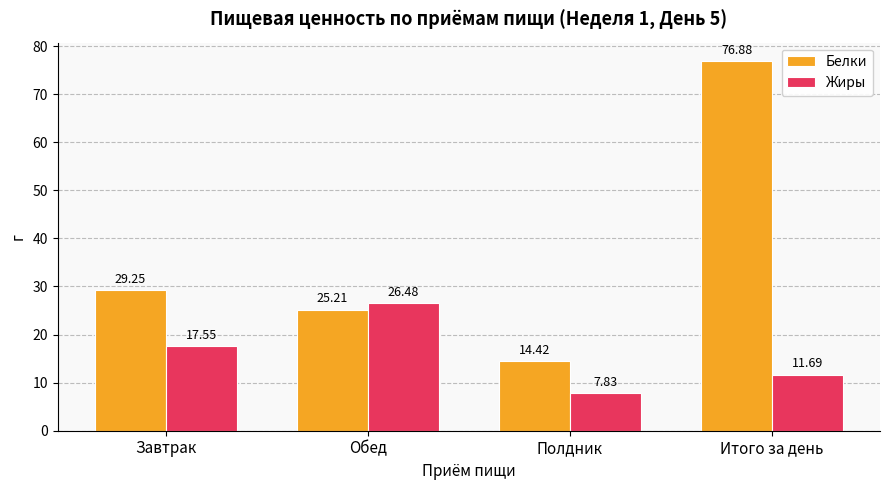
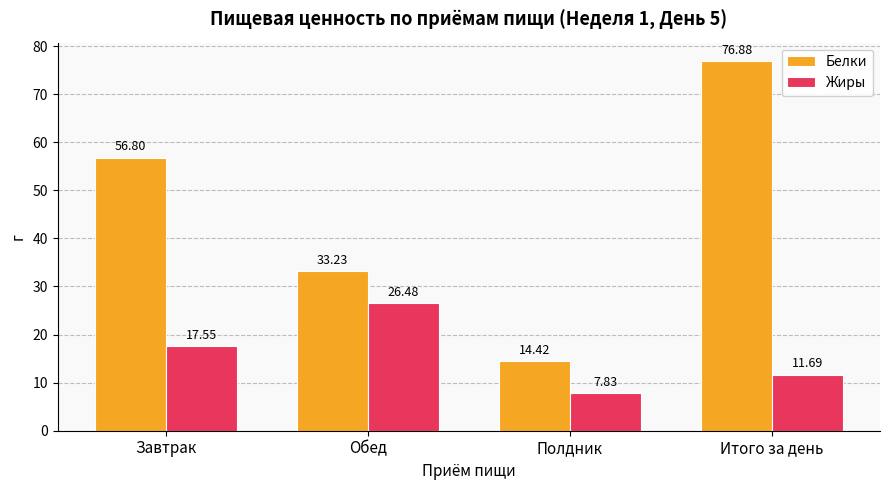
Белки, Завтрак: 29.25 -> 56.80
Белки, Обед: 25.21 -> 33.23
